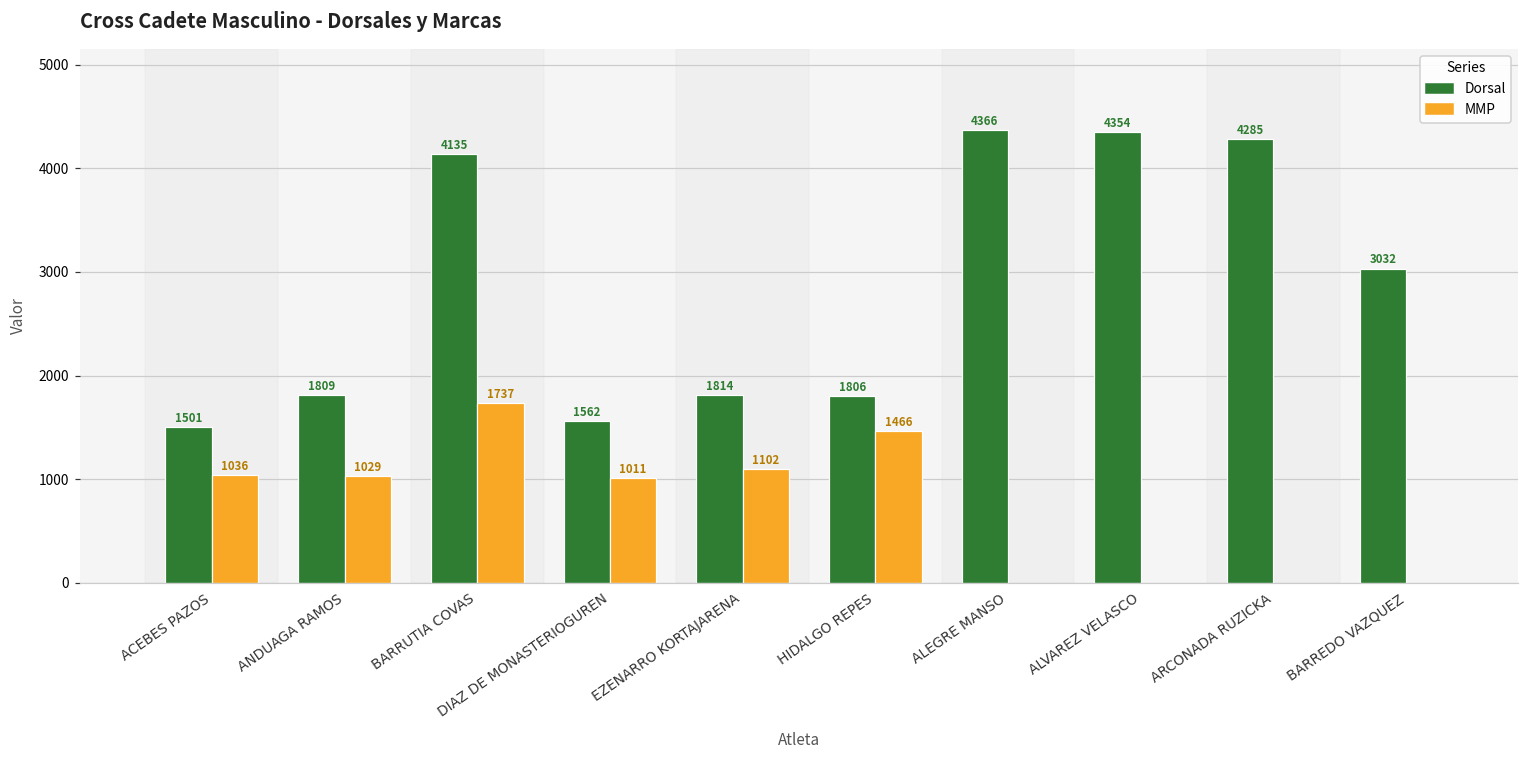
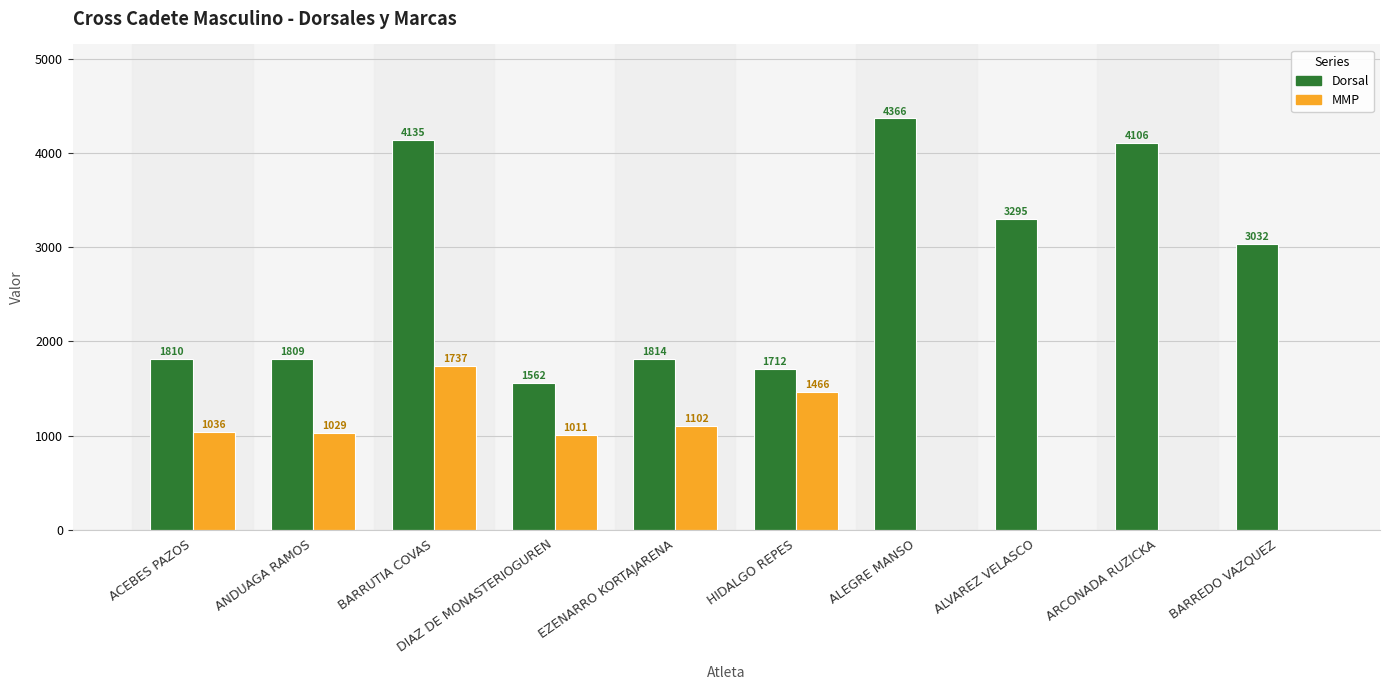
Dorsal, ACEBES PAZOS: 1501 -> 1810
Dorsal, HIDALGO REPES: 1806 -> 1712
Dorsal, ALVAREZ VELASCO: 4354 -> 3295
Dorsal, ARCONADA RUZICKA: 4285 -> 4106
